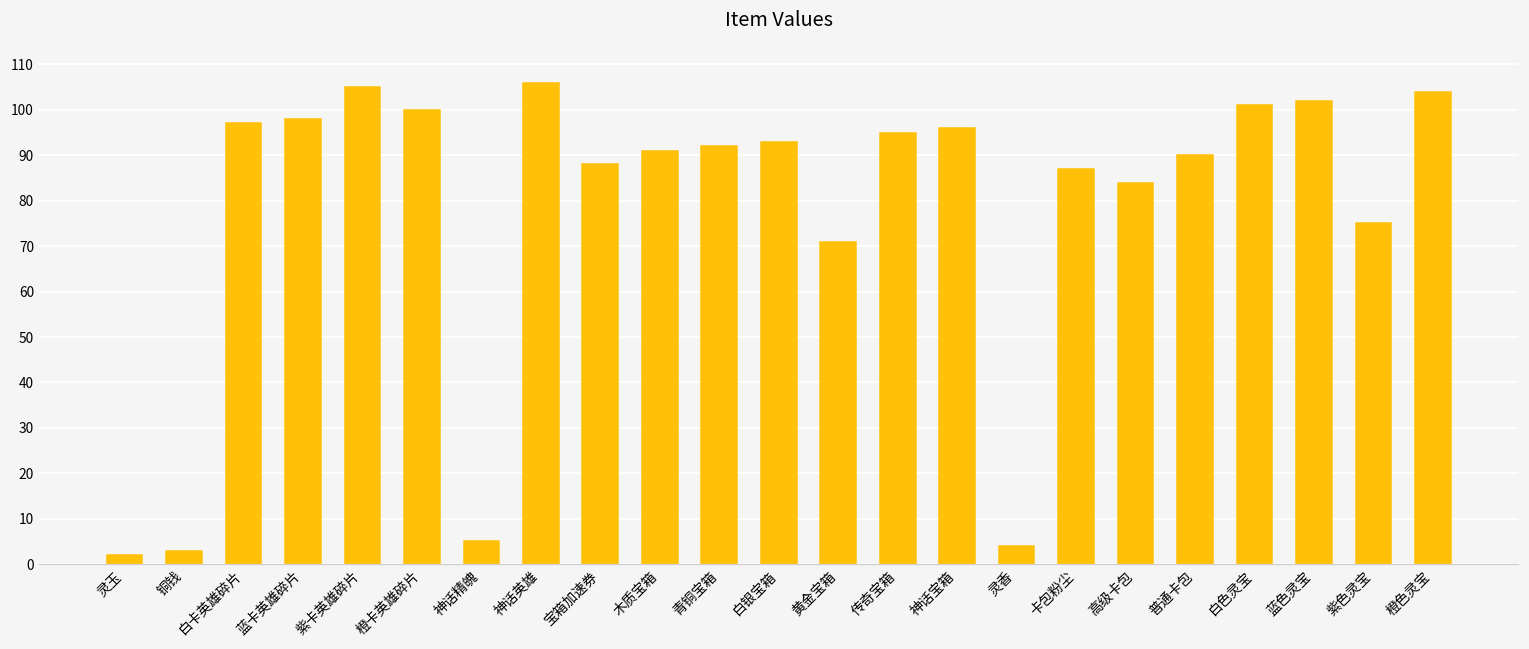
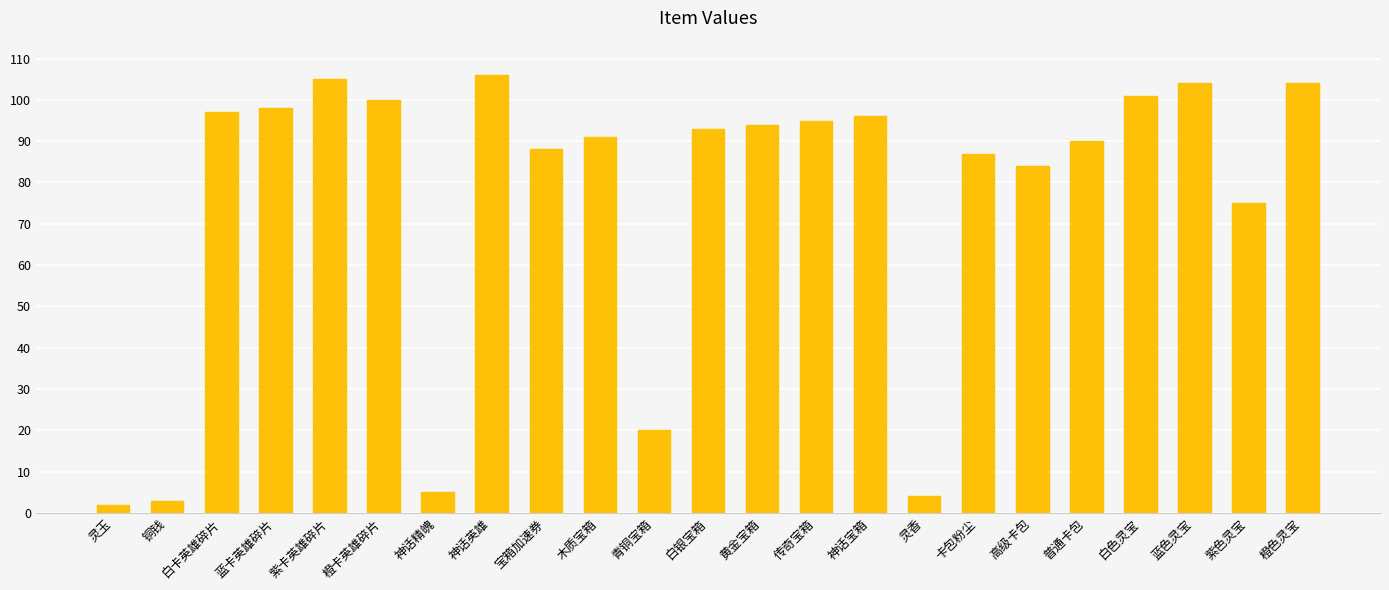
青铜宝箱: 92 -> 20
黄金宝箱: 71 -> 94
蓝色灵宝: 102 -> 104
